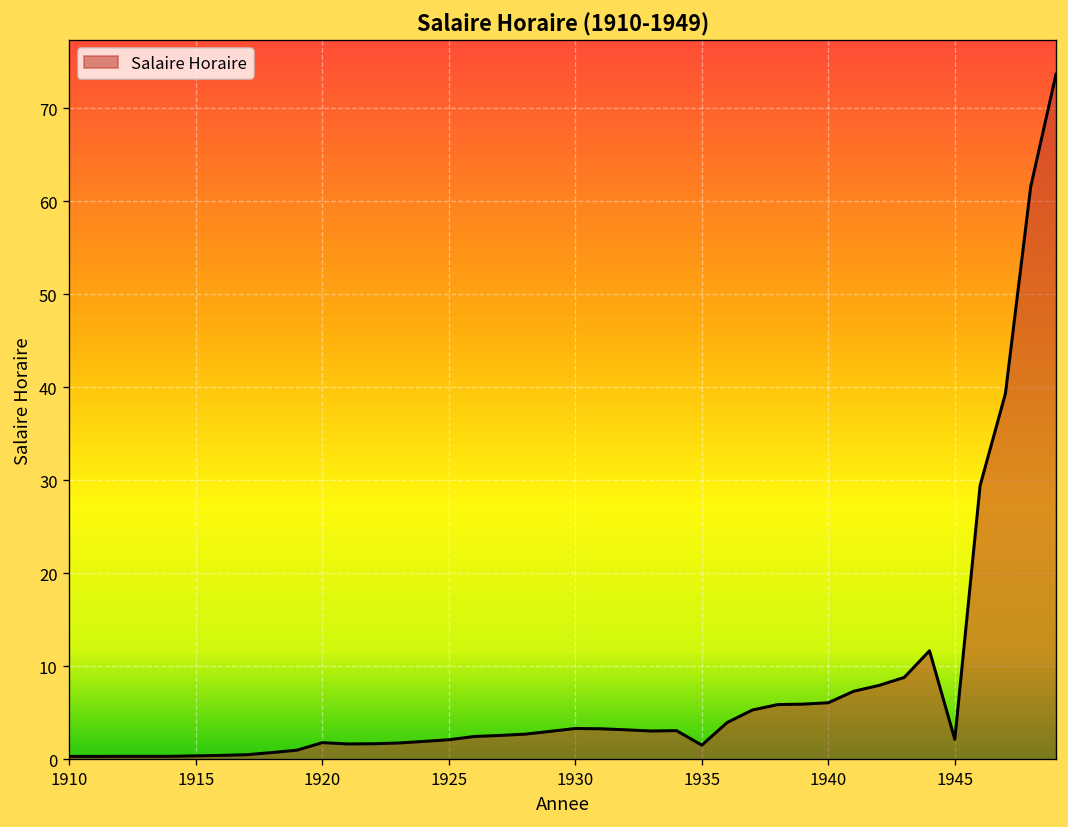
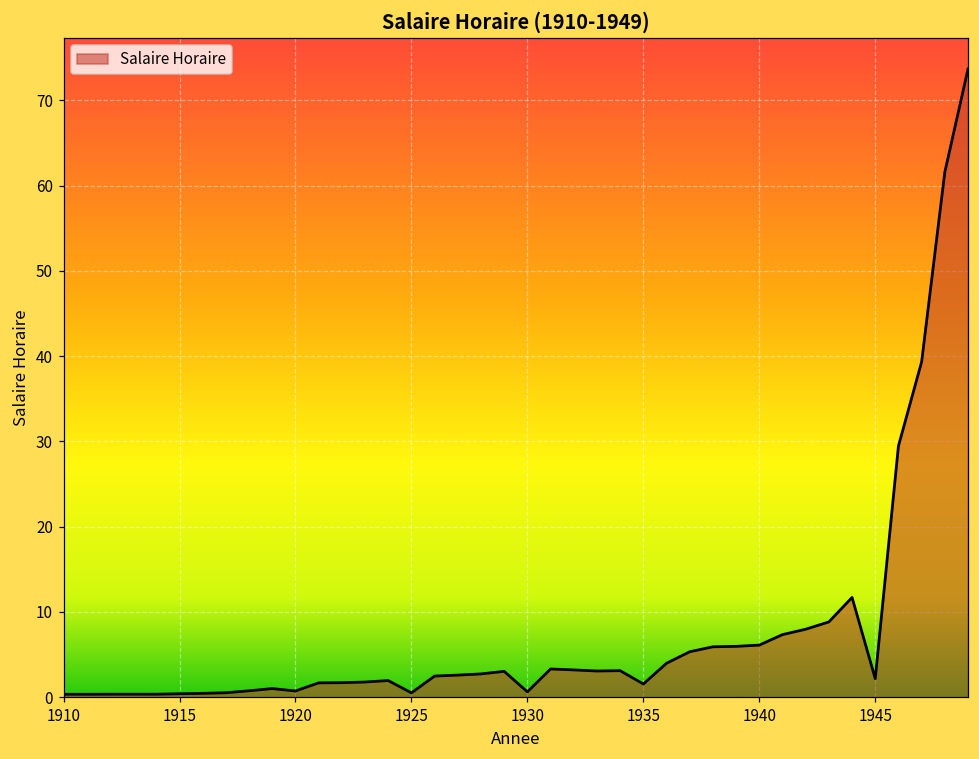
1920: 2 -> 1
1925: 2 -> 1
1930: 3 -> 1
